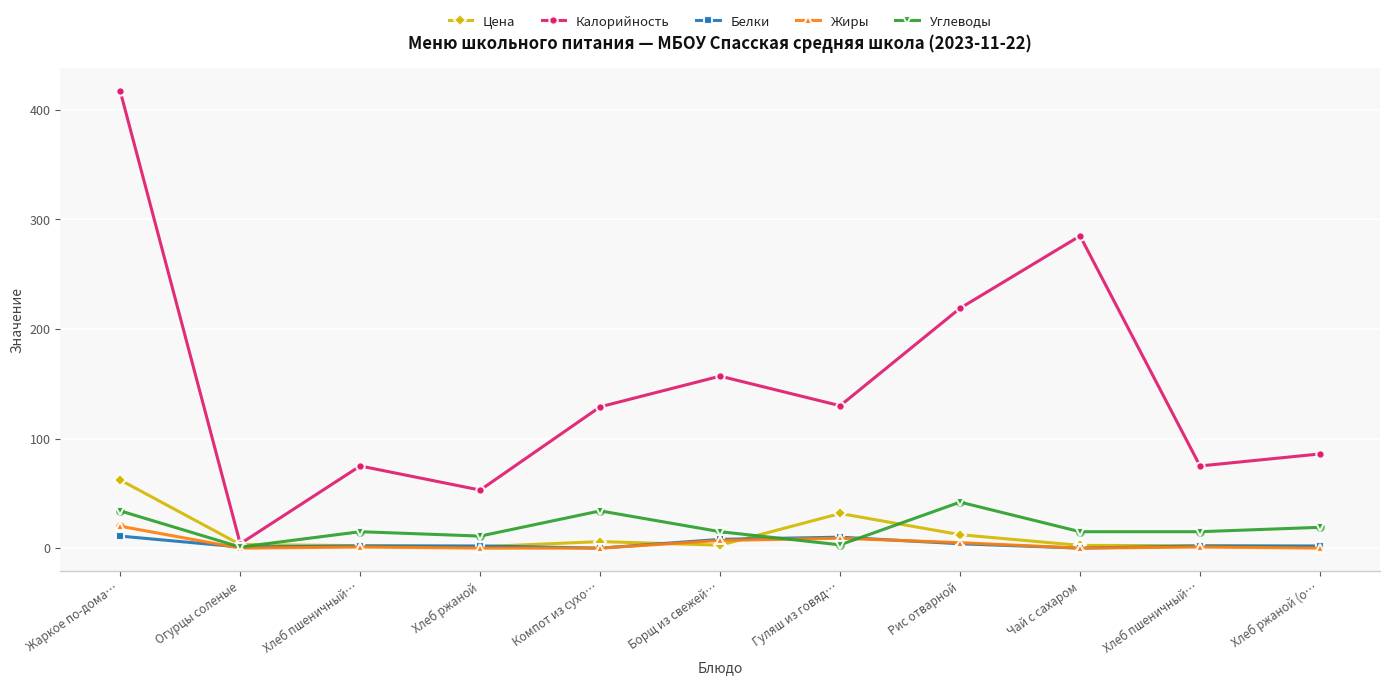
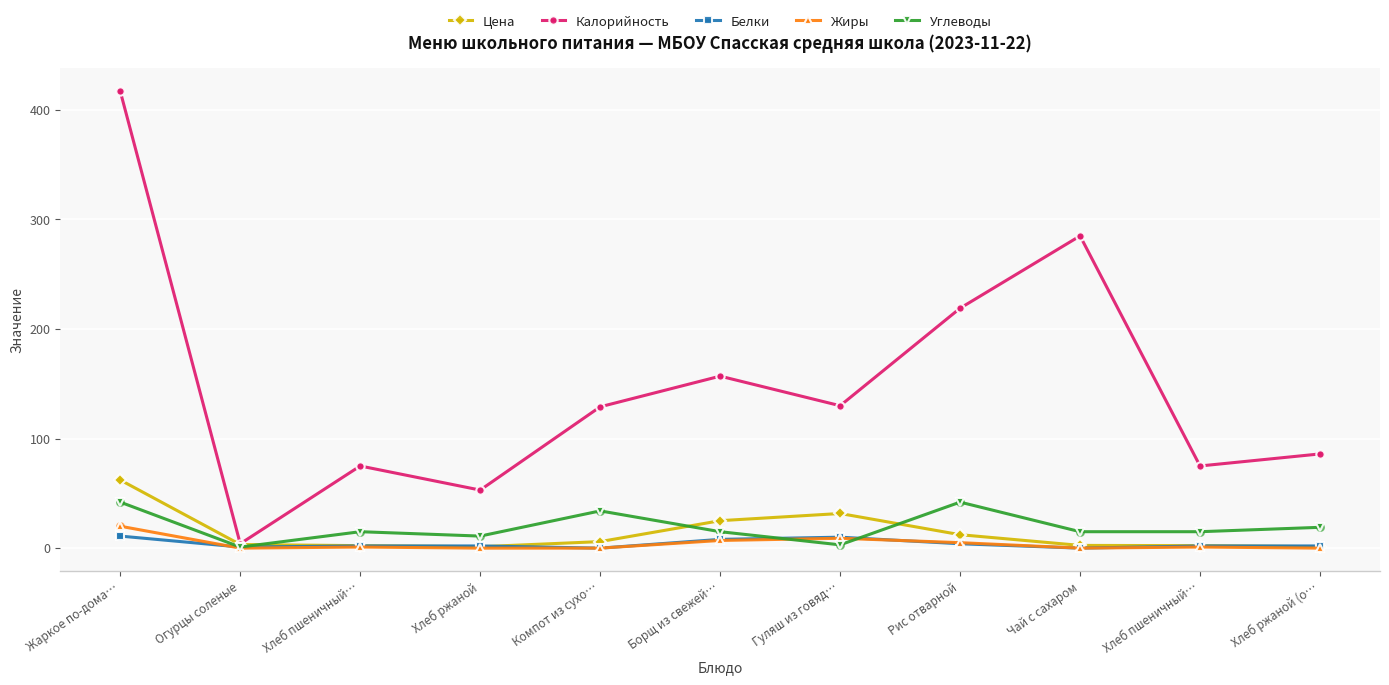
Углеводы, Жаркое по-дома…: 34 -> 42
Цена, Борщ из свежей…: 3 -> 25
